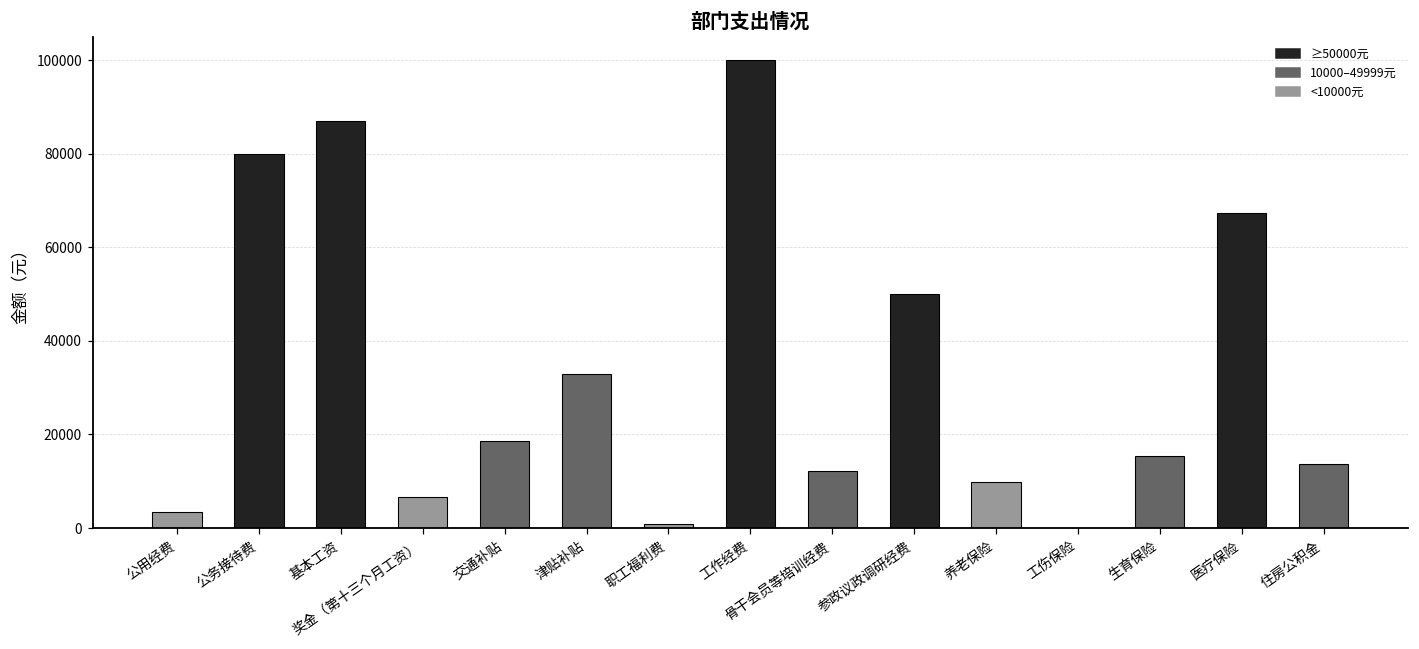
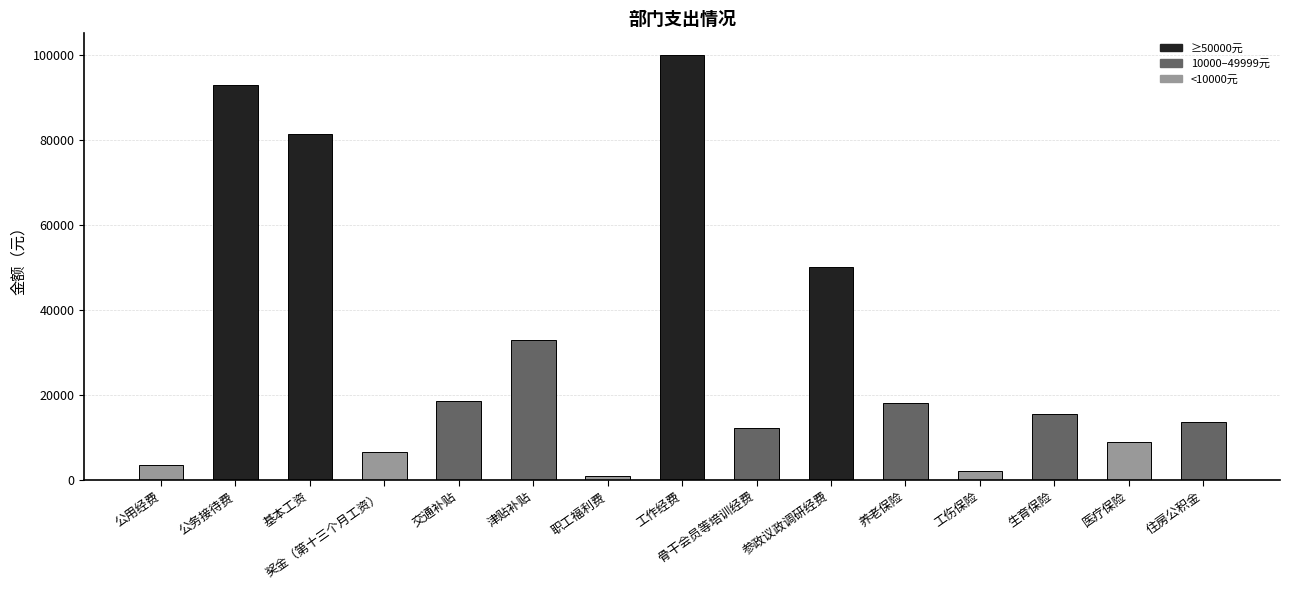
公务接待费: 80000 -> 93000
基本工资: 87000 -> 81000
养老保险: 10000 -> 18000
工伤保险: 0 -> 2000
医疗保险: 67000 -> 9000
